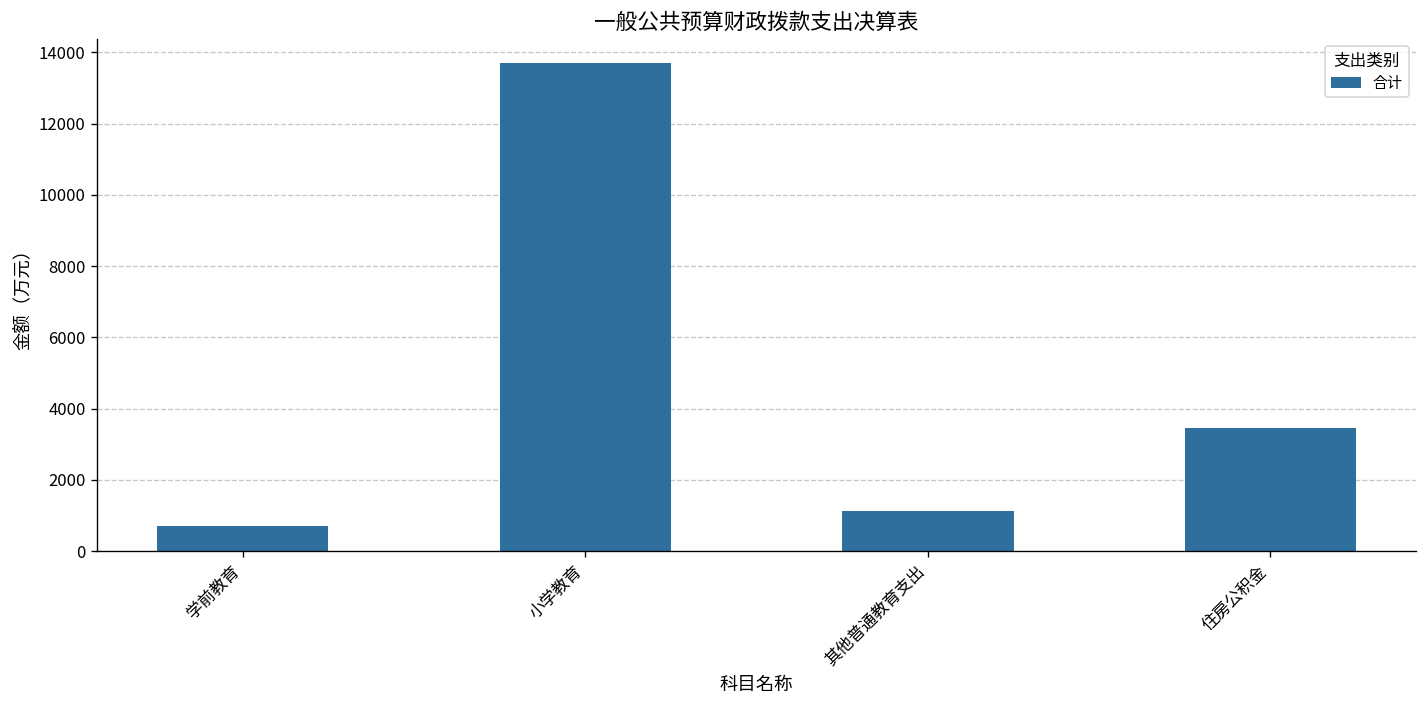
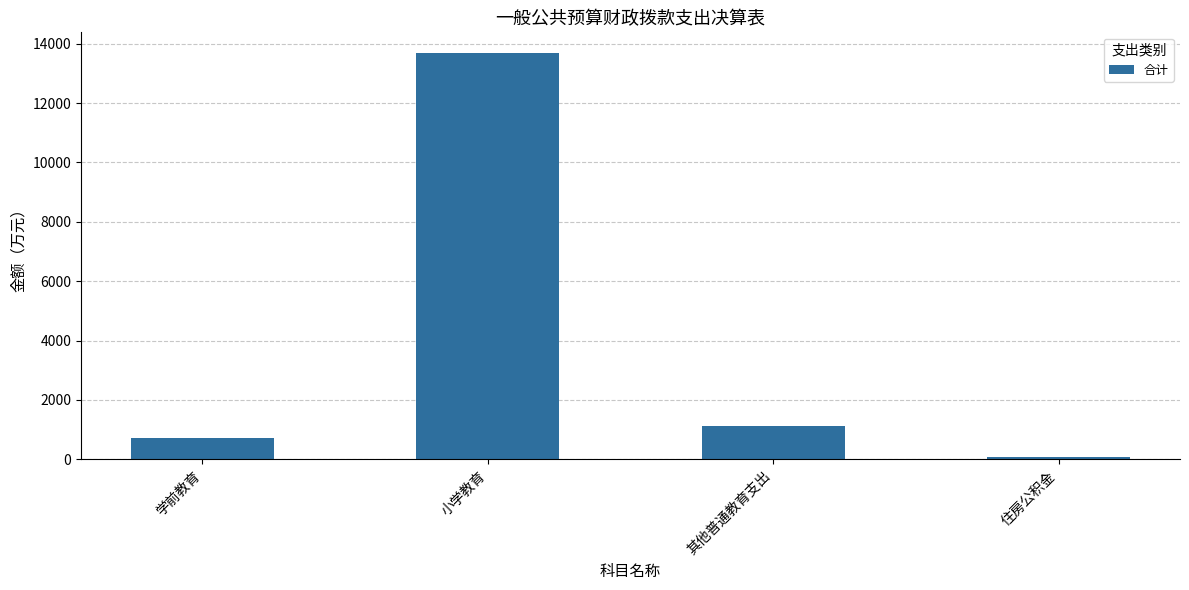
住房公积金: 3500 -> 100
